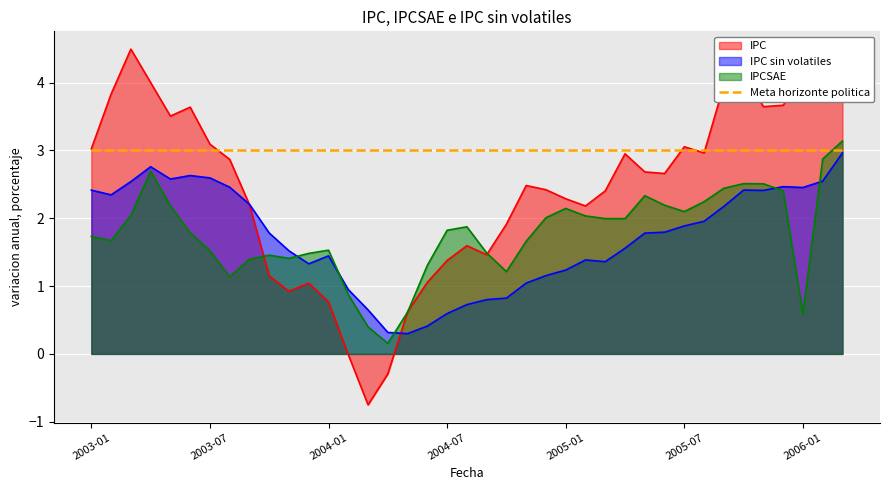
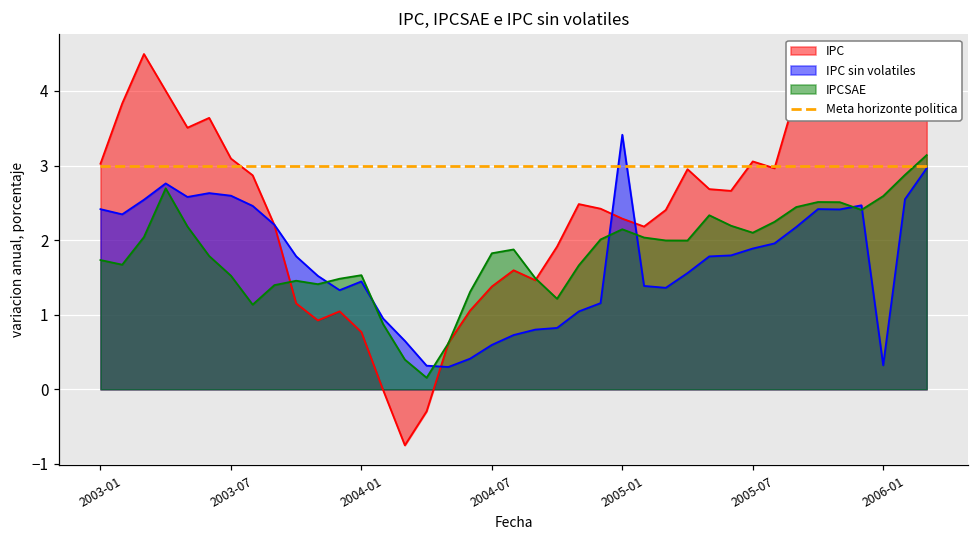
IPC sin volatiles, 2005-01: 1.2 -> 3.4
IPC sin volatiles, 2006-01: 2.5 -> 0.3
IPCSAE, 2006-01: 0.6 -> 2.6
